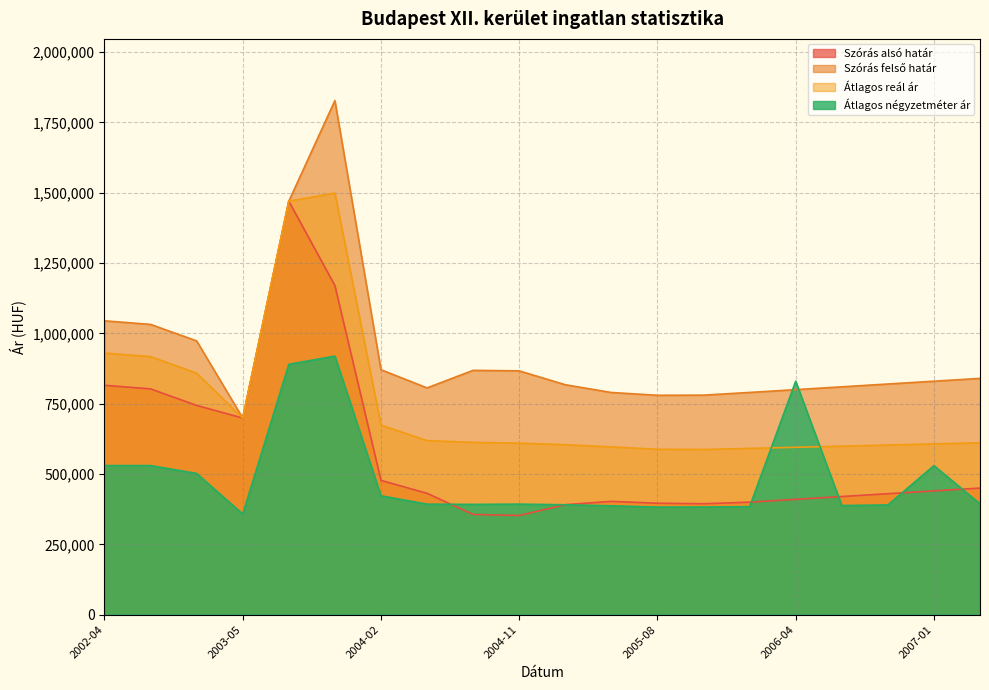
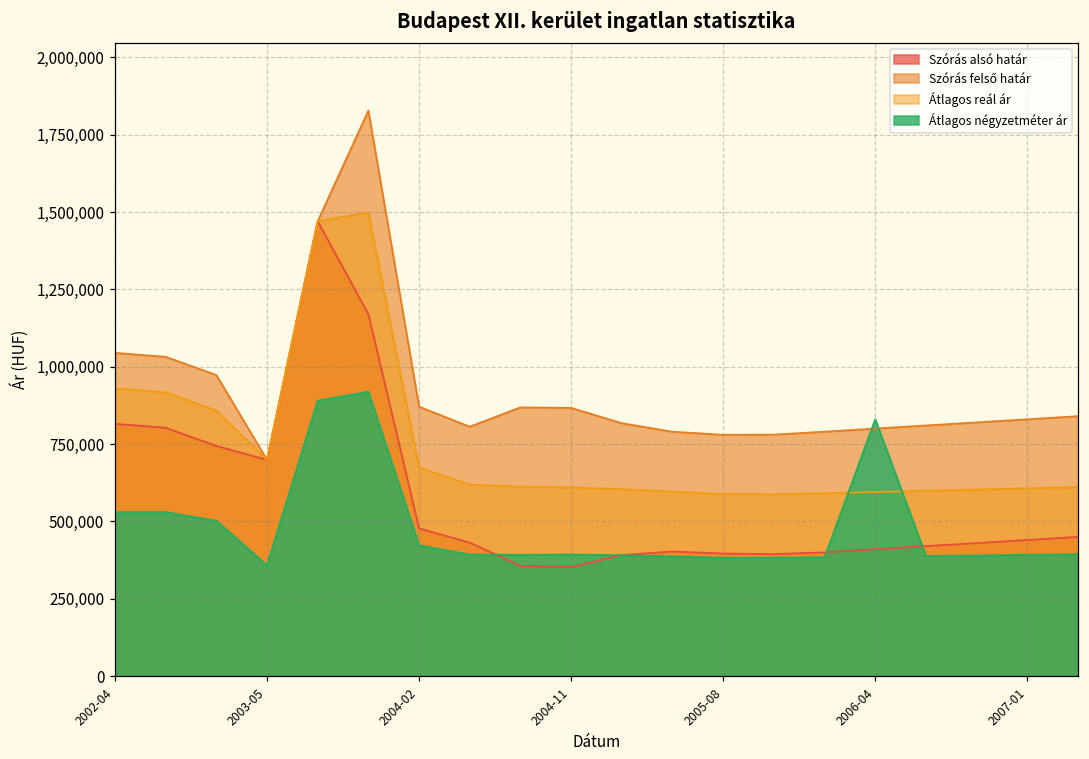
Átlagos négyzetméter ár, 2007-01: 530,000 -> 390,000
